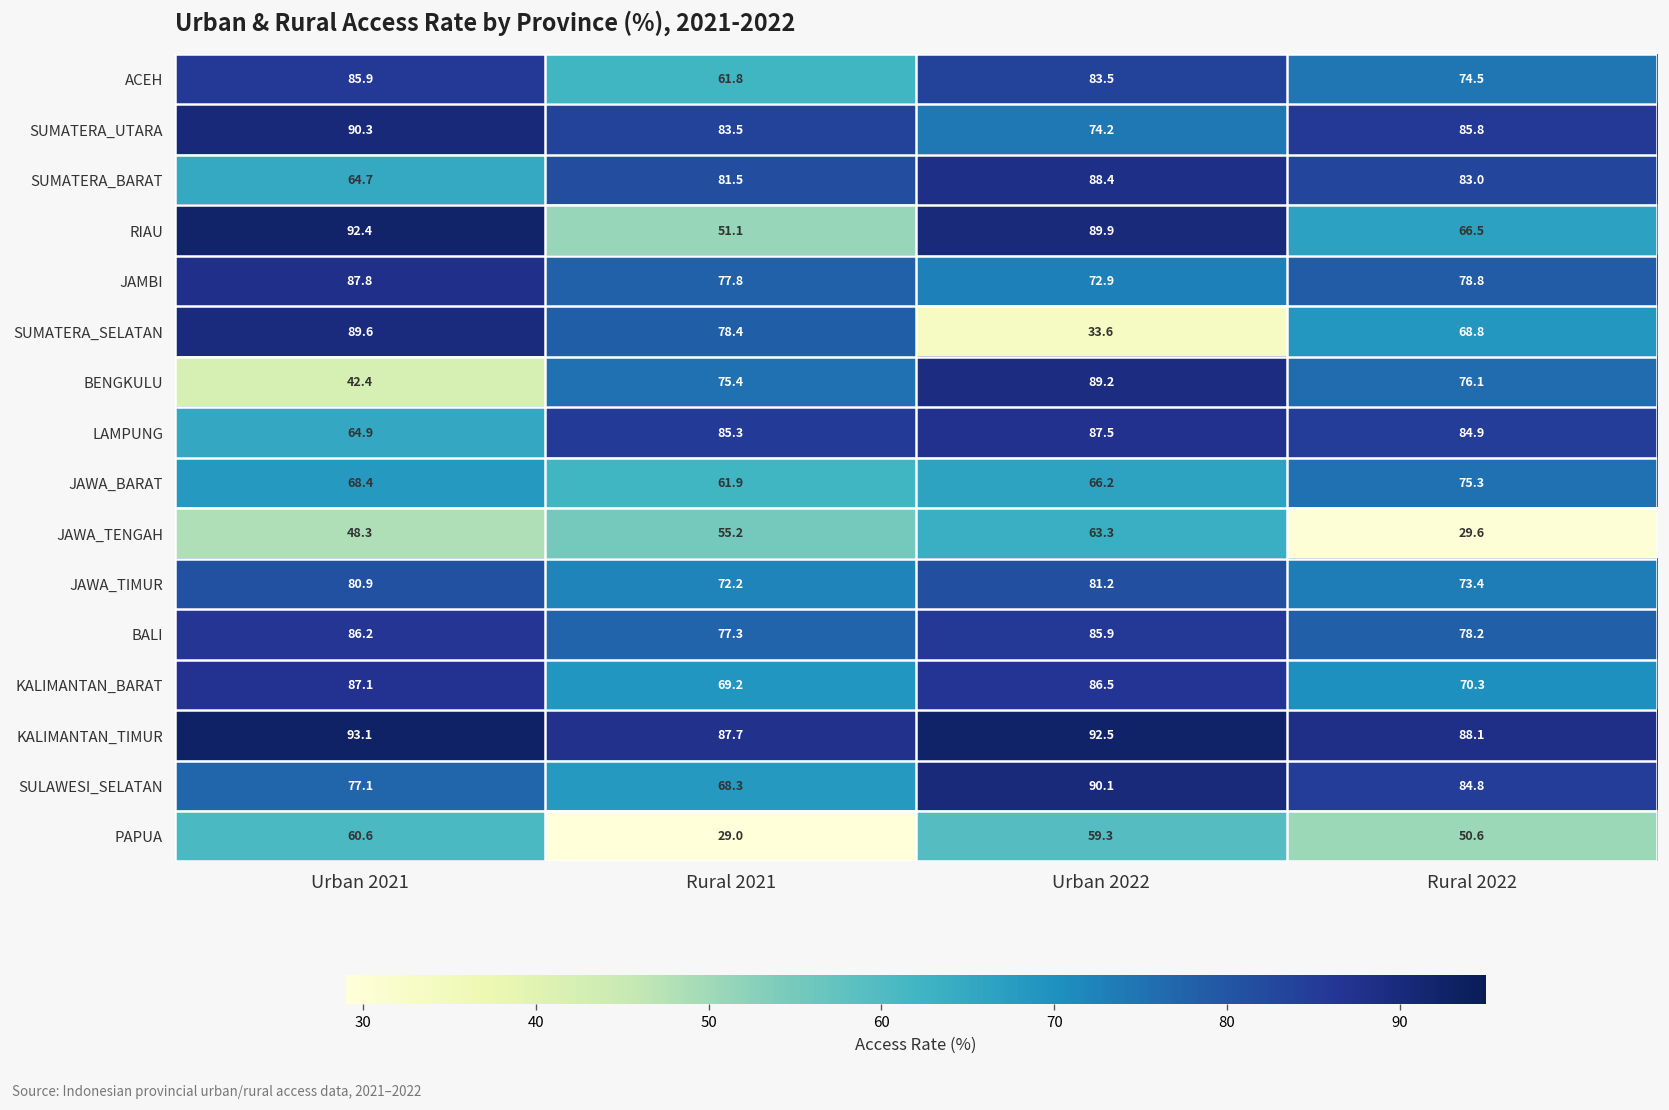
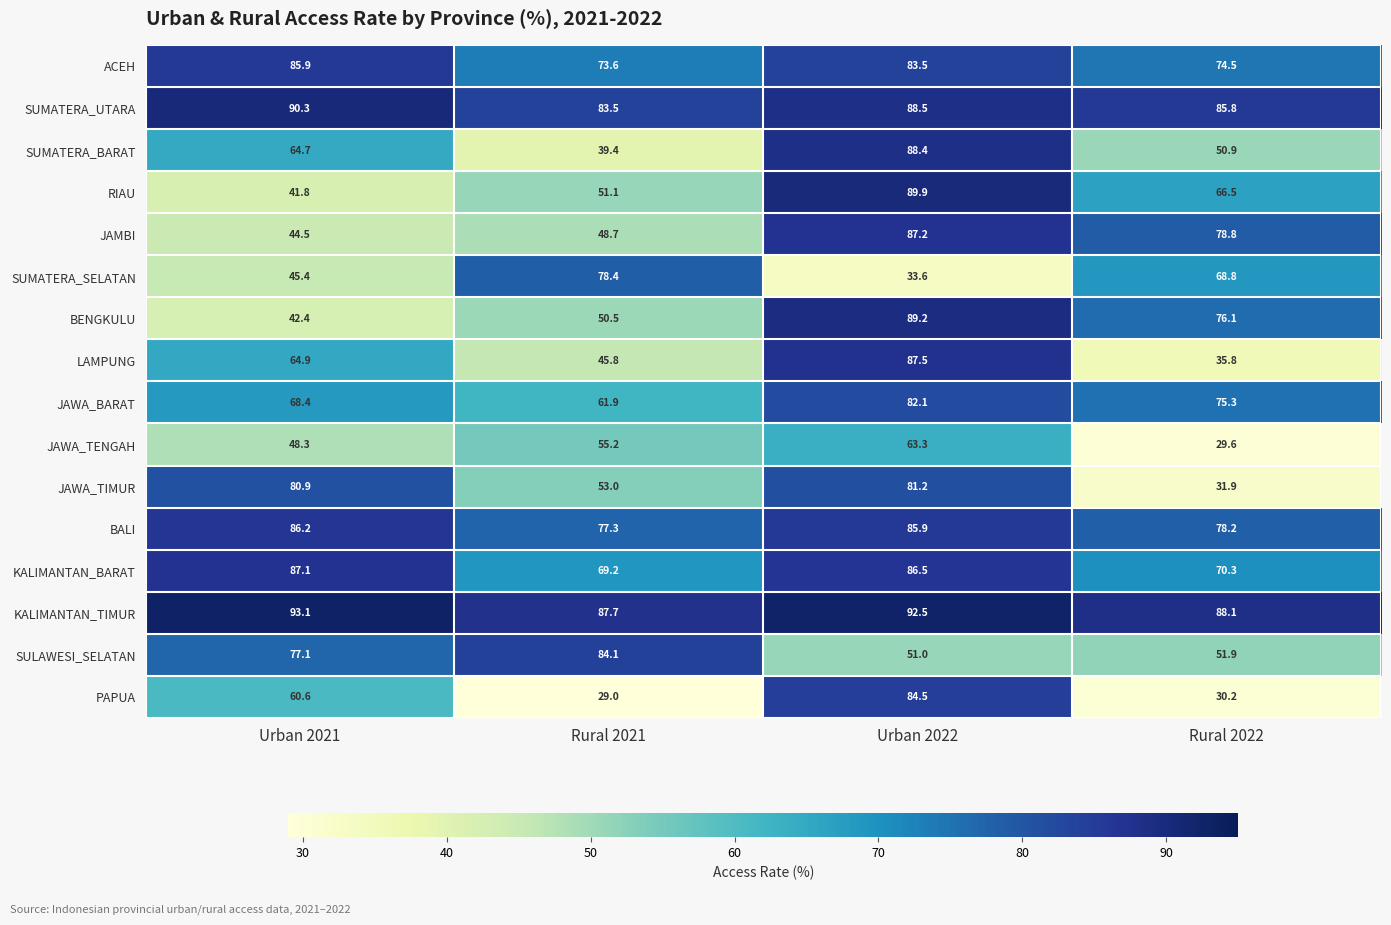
ACEH, Rural 2021: 61.8 -> 73.6
SUMATERA_UTARA, Urban 2022: 74.2 -> 88.5
SUMATERA_BARAT, Rural 2021: 81.5 -> 39.4
SUMATERA_BARAT, Rural 2022: 83.0 -> 50.9
RIAU, Urban 2021: 92.4 -> 41.8
JAMBI, Urban 2021: 87.8 -> 44.5
JAMBI, Rural 2021: 77.8 -> 48.7
JAMBI, Urban 2022: 72.9 -> 87.2
SUMATERA_SELATAN, Urban 2021: 89.6 -> 45.4
BENGKULU, Rural 2021: 75.4 -> 50.5
LAMPUNG, Rural 2021: 85.3 -> 45.8
LAMPUNG, Rural 2022: 84.9 -> 35.8
JAWA_BARAT, Urban 2022: 66.2 -> 82.1
JAWA_TIMUR, Rural 2021: 72.2 -> 53.0
JAWA_TIMUR, Rural 2022: 73.4 -> 31.9
SULAWESI_SELATAN, Rural 2021: 68.3 -> 84.1
SULAWESI_SELATAN, Urban 2022: 90.1 -> 51.0
SULAWESI_SELATAN, Rural 2022: 84.8 -> 51.9
PAPUA, Urban 2022: 59.3 -> 84.5
PAPUA, Rural 2022: 50.6 -> 30.2
